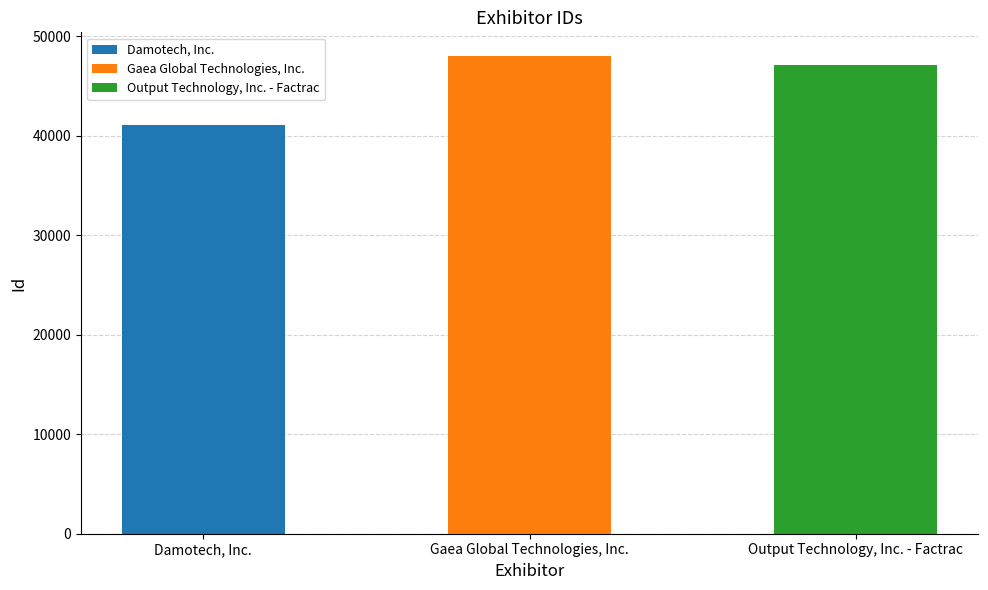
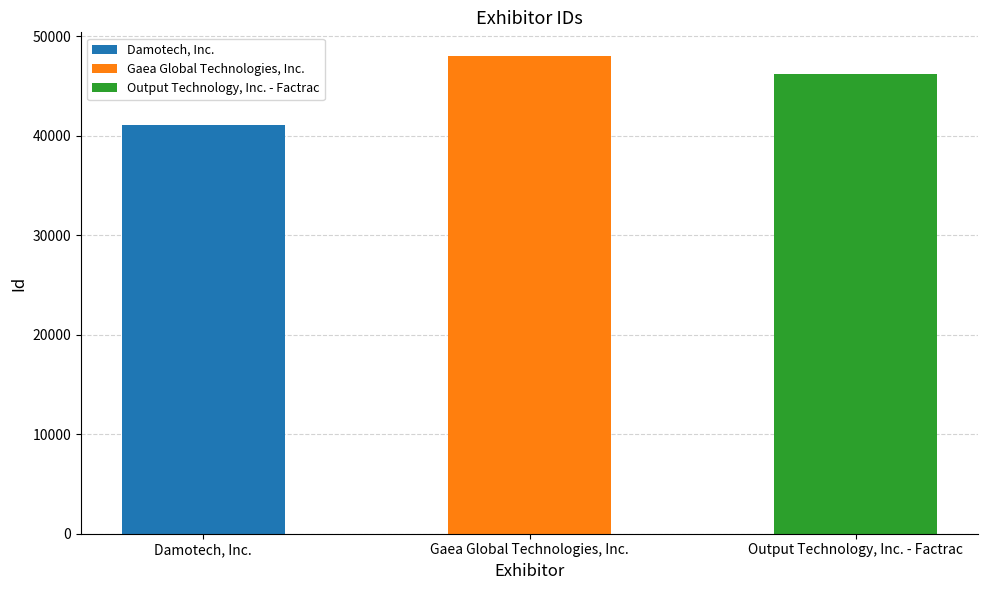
Output Technology, Inc. - Factrac: 47000 -> 46000
